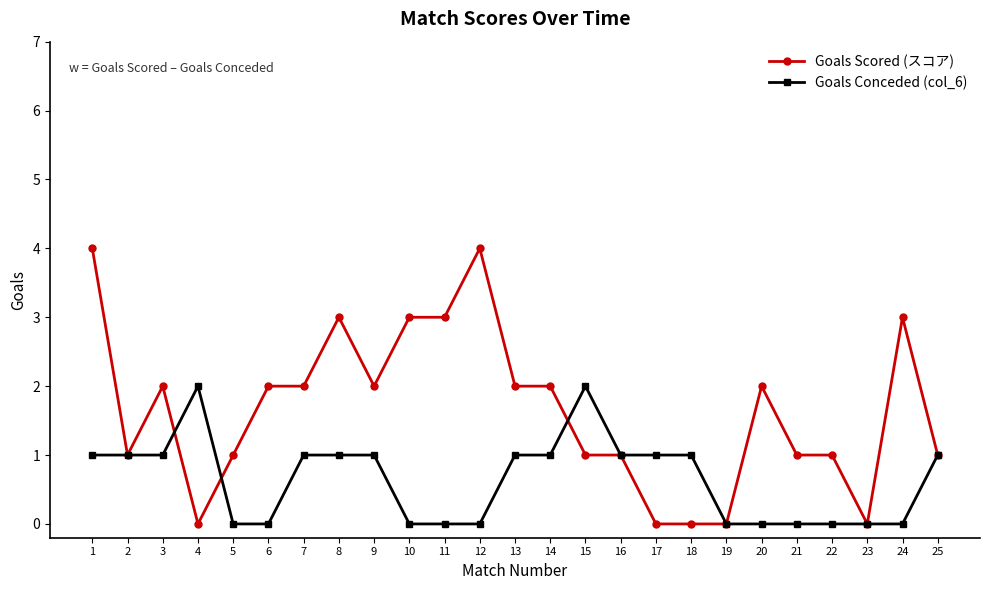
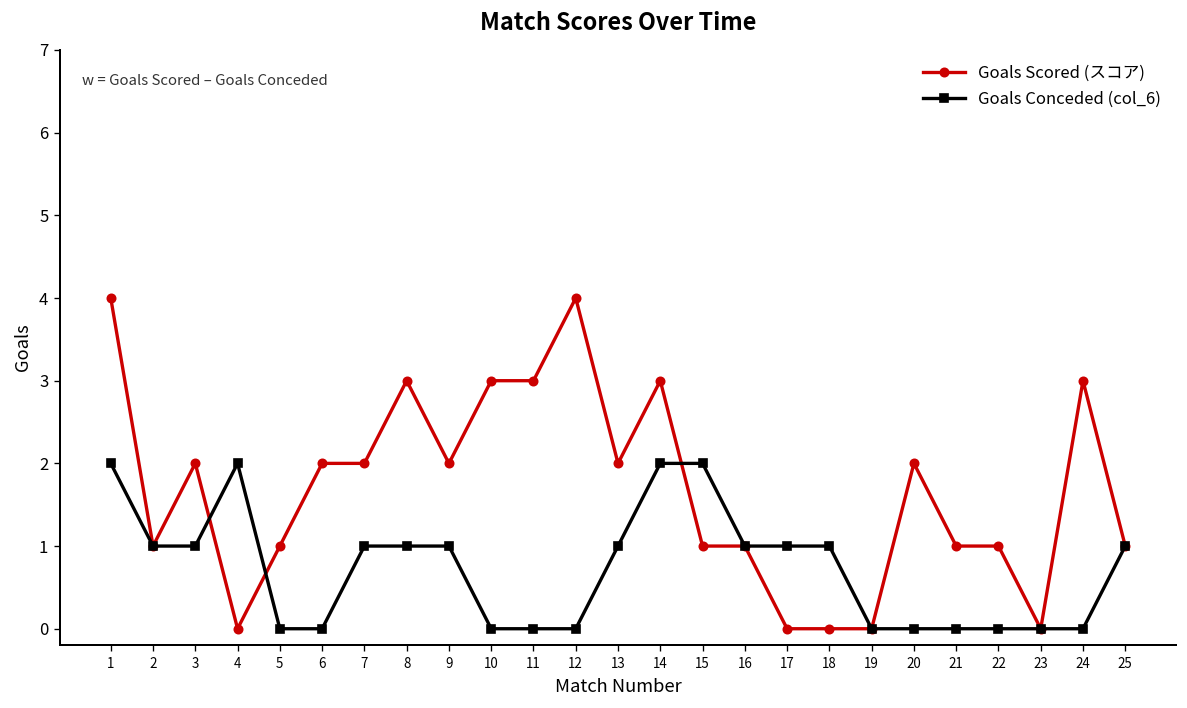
Goals Conceded (col_6), 1: 1 -> 2
Goals Scored (スコア), 14: 2 -> 3
Goals Conceded (col_6), 14: 1 -> 2
